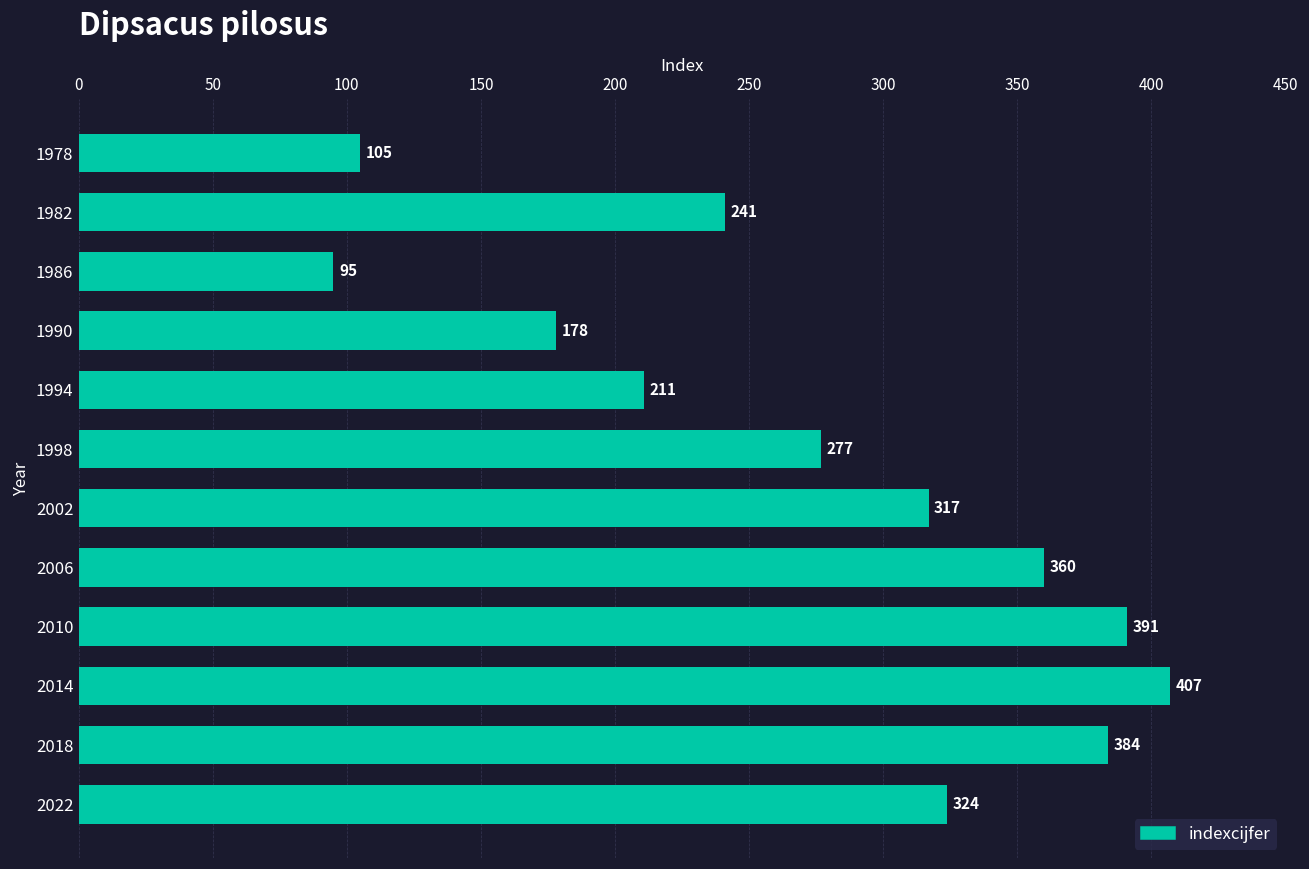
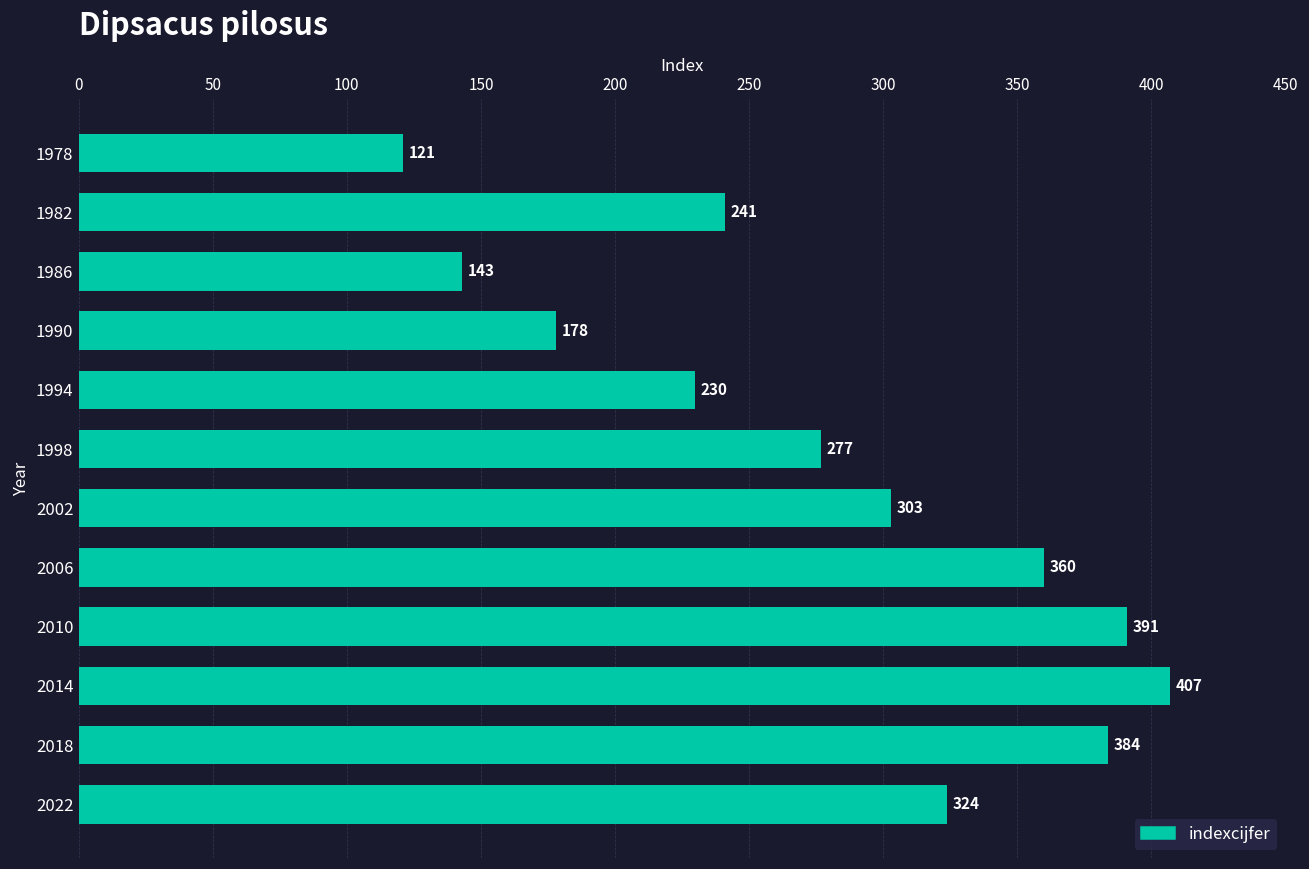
1978: 105 -> 121
1986: 95 -> 143
1994: 211 -> 230
2002: 317 -> 303
